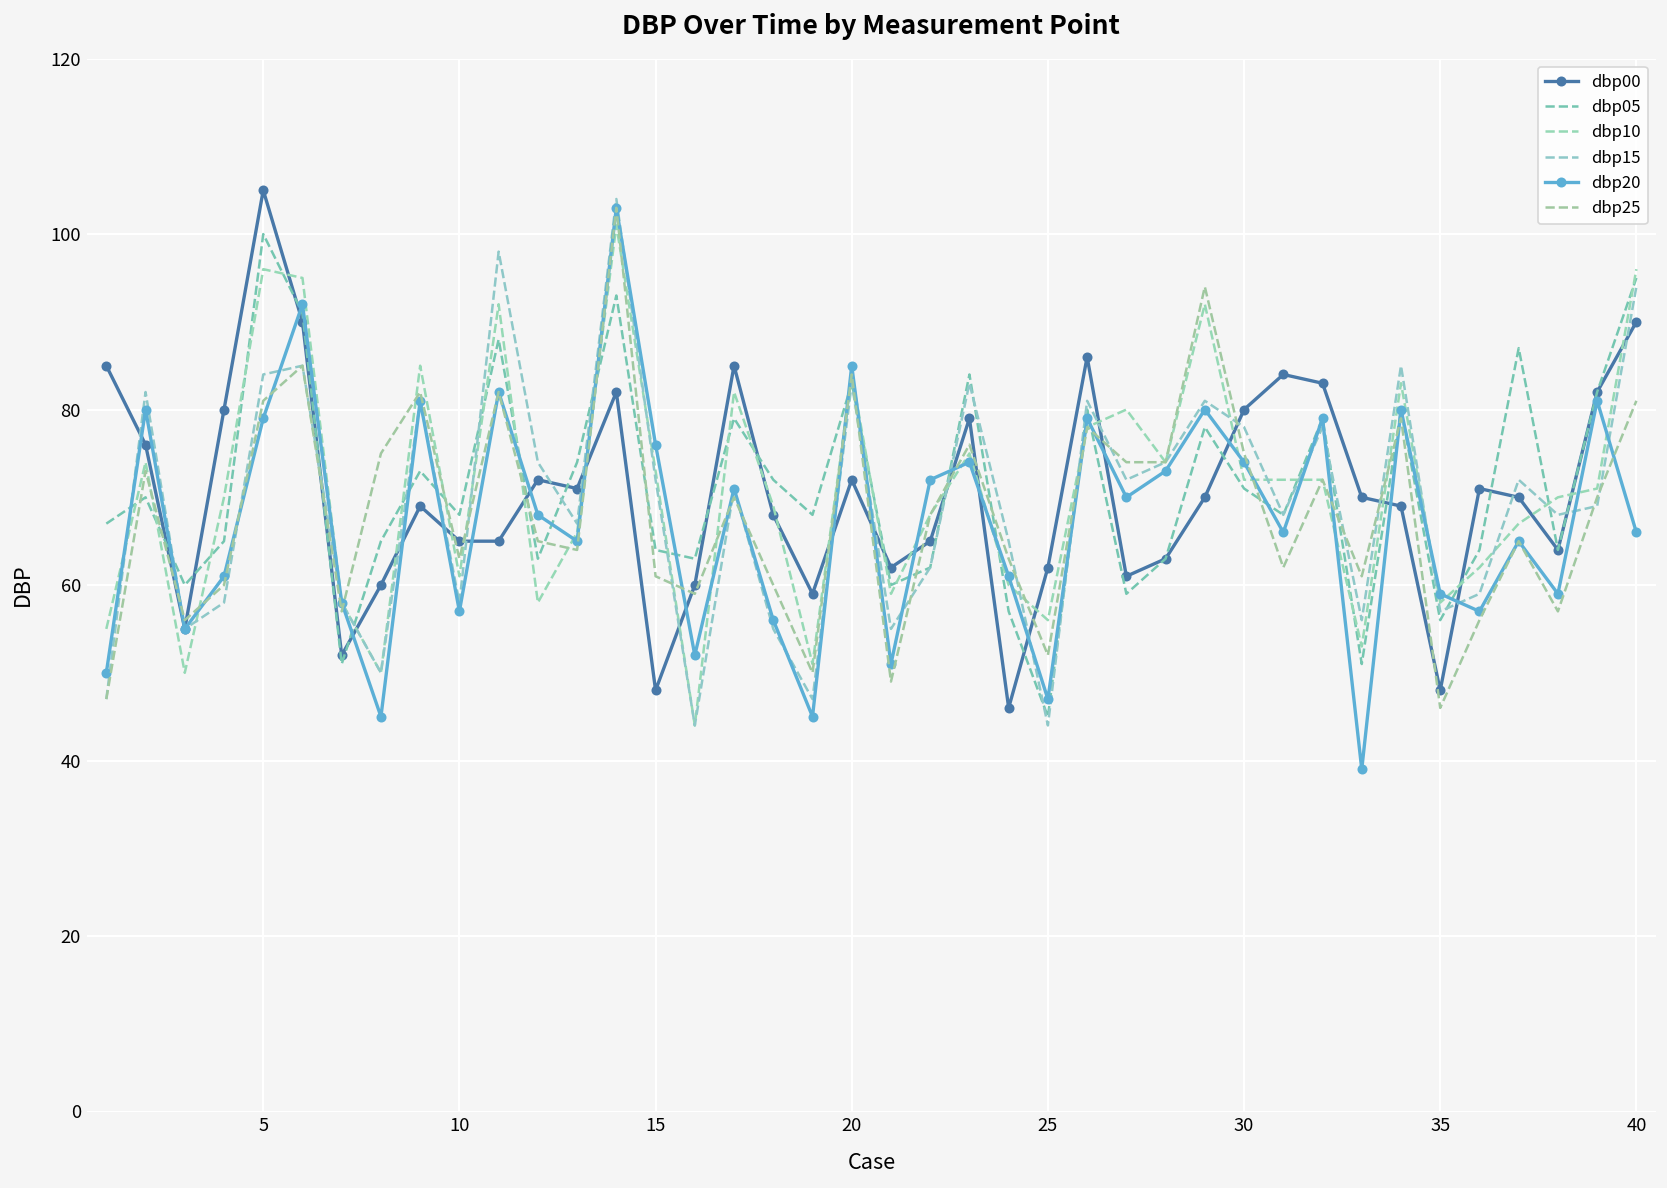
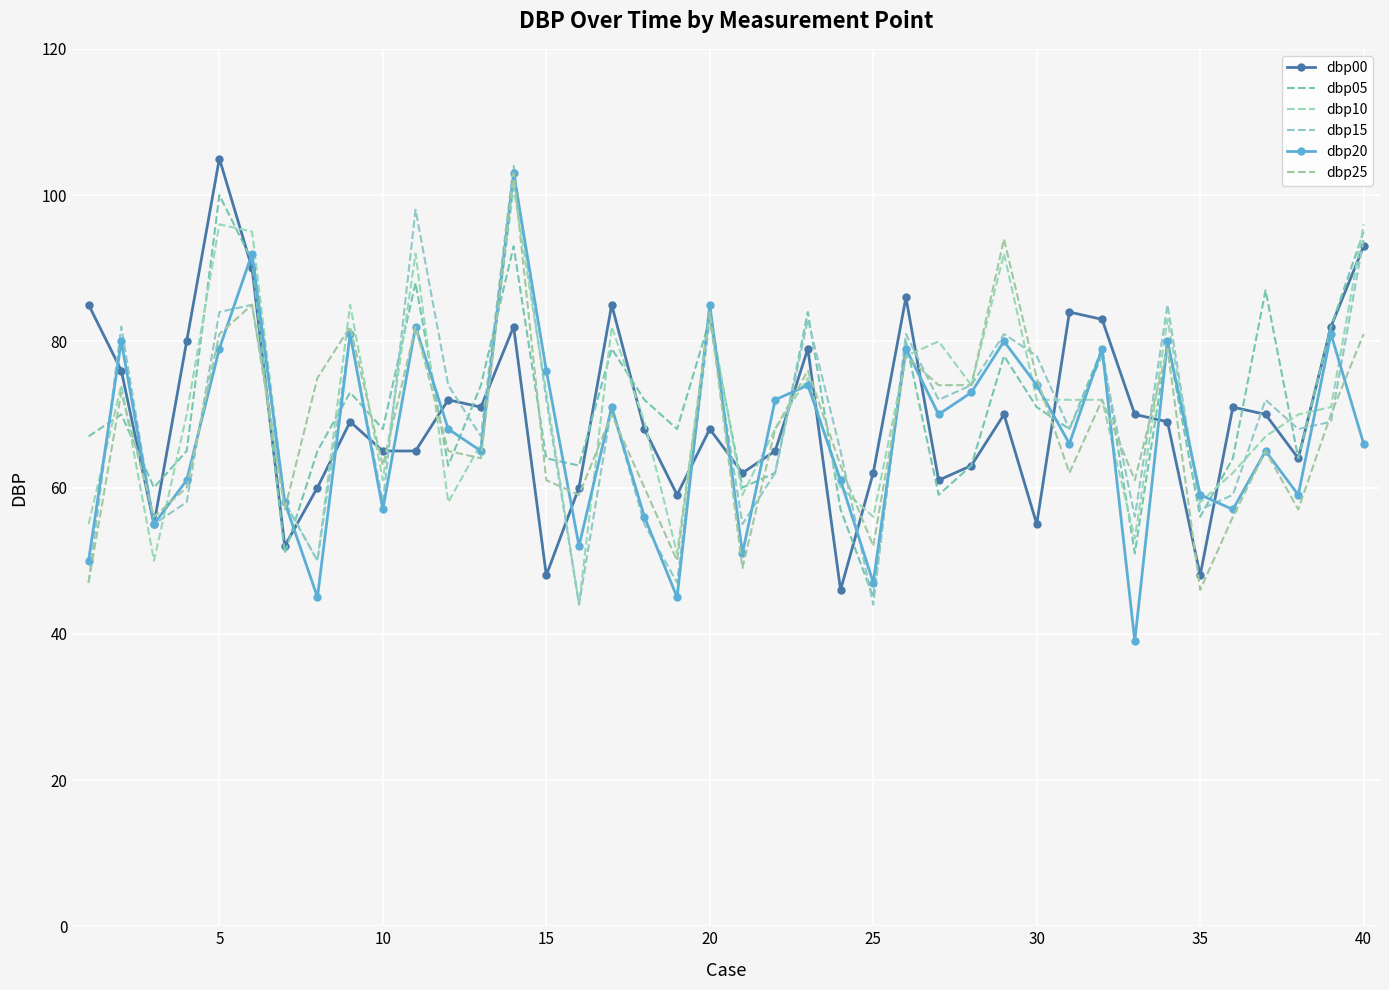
dbp00, 20: 72 -> 68
dbp00, 30: 80 -> 55
dbp00, 40: 90 -> 93
